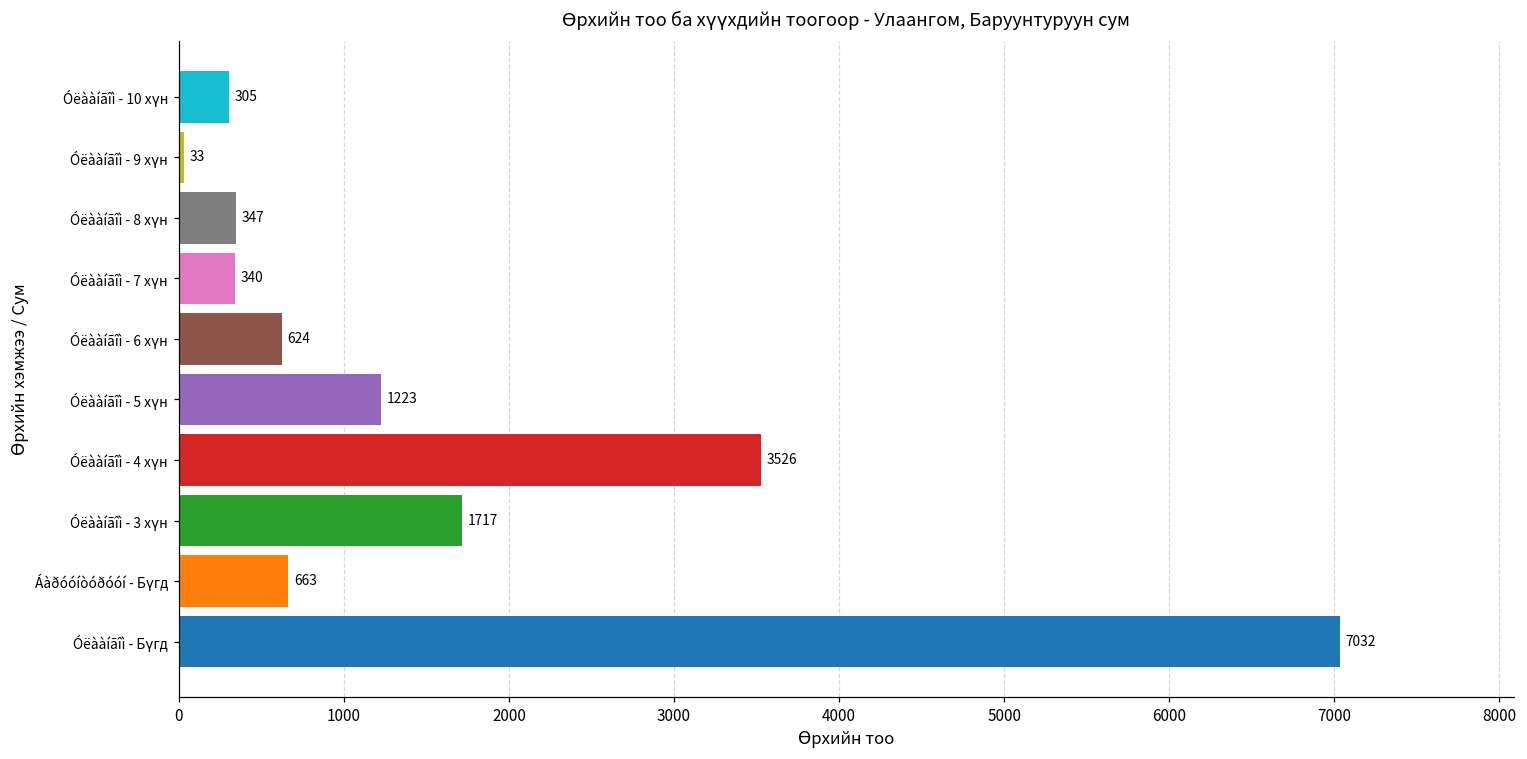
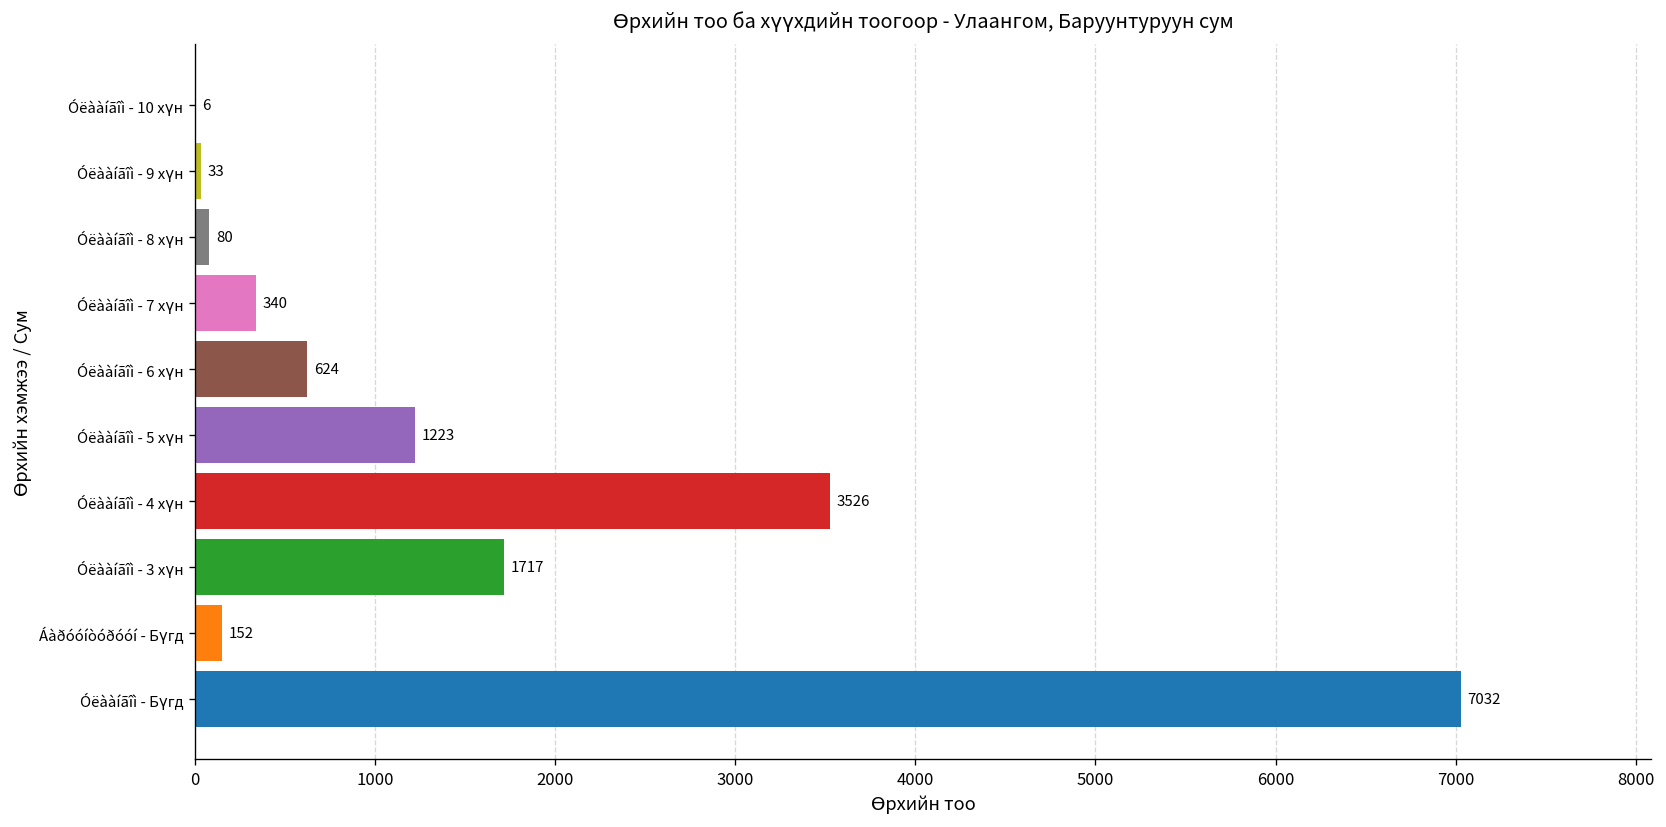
Óëààíãîì - 10 хүн: 305 -> 6
Óëààíãîì - 8 хүн: 347 -> 80
Áàðóóíòóðóóí - Бүгд: 663 -> 152
